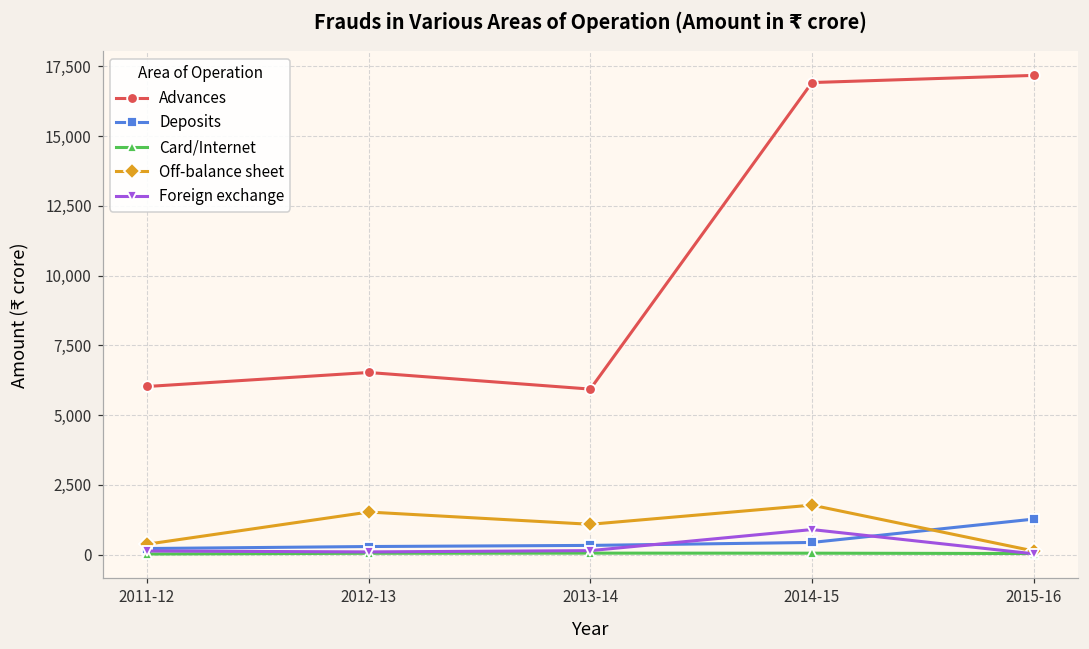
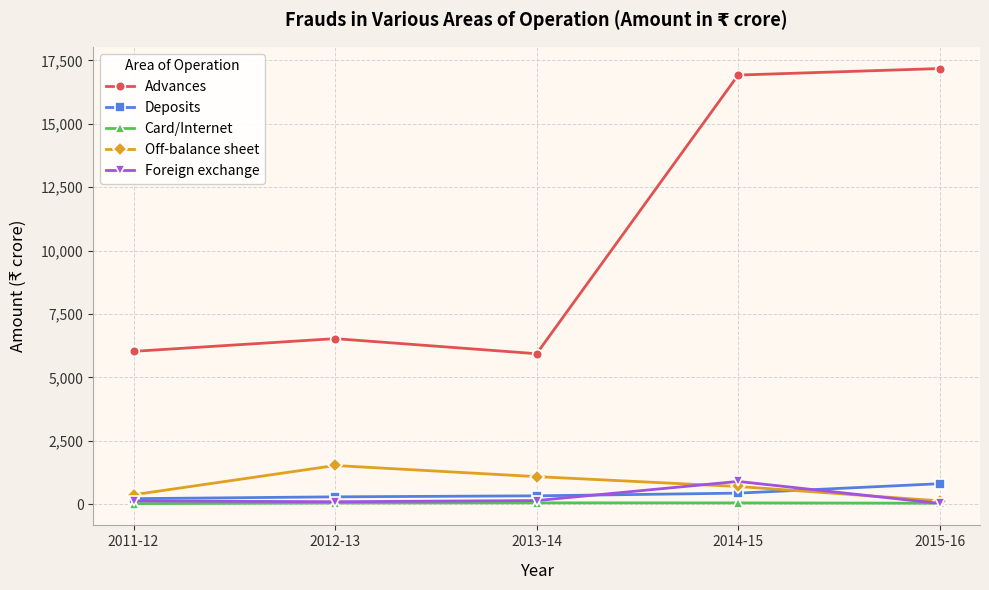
Off-balance sheet, 2014-15: 1,800 -> 700
Deposits, 2015-16: 1,300 -> 800
